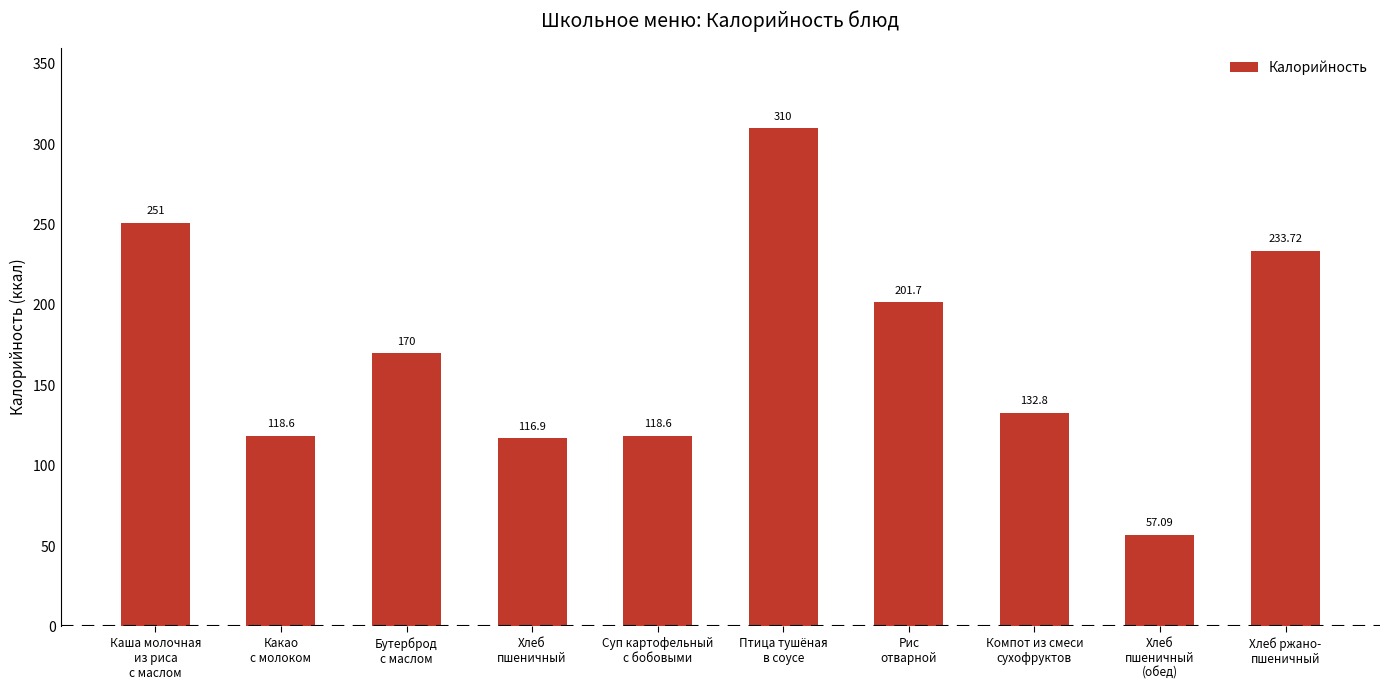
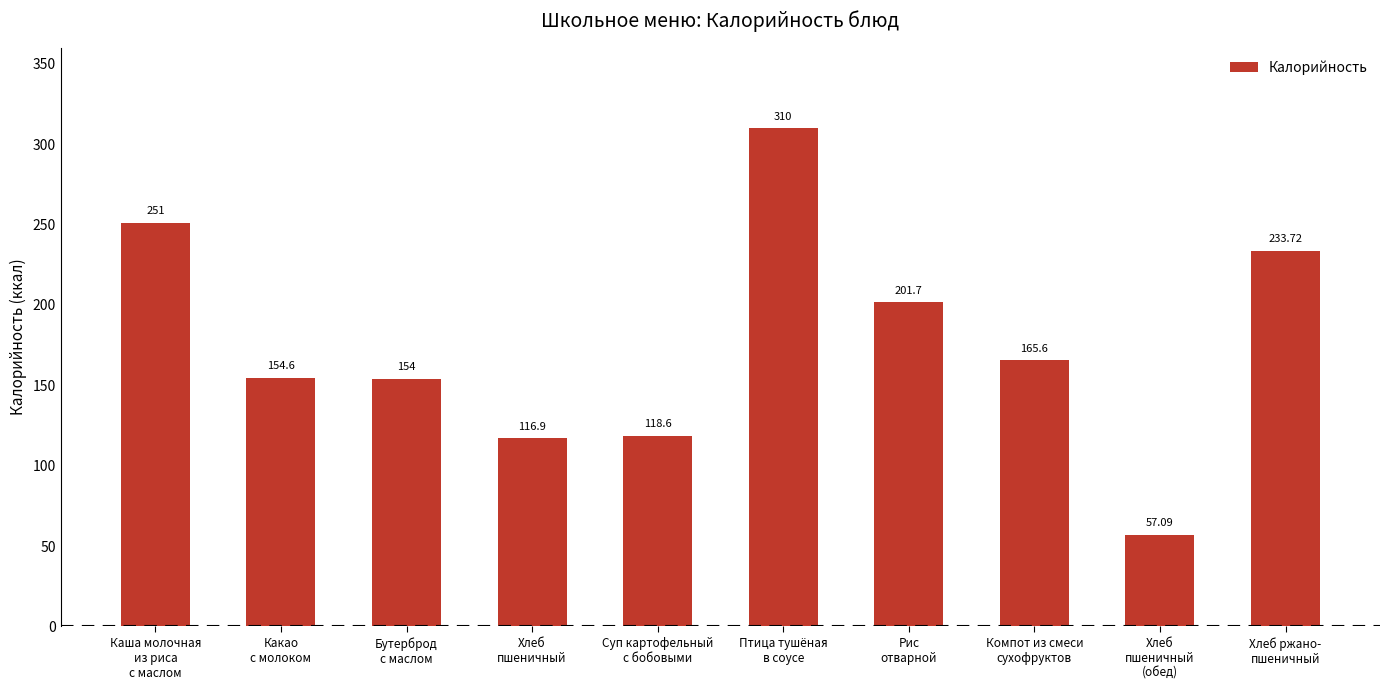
Какао с молоком: 118.6 -> 154.6
Бутерброд с маслом: 170 -> 154
Компот из смеси сухофруктов: 132.8 -> 165.6
